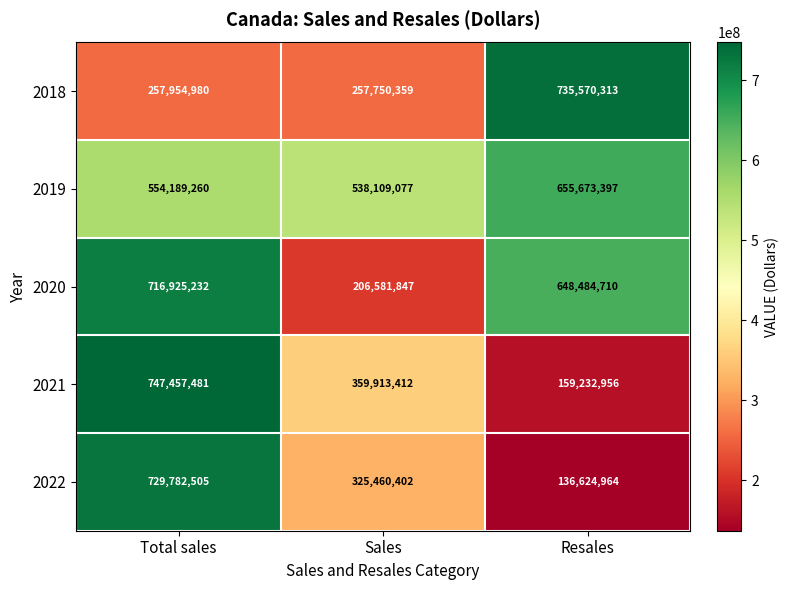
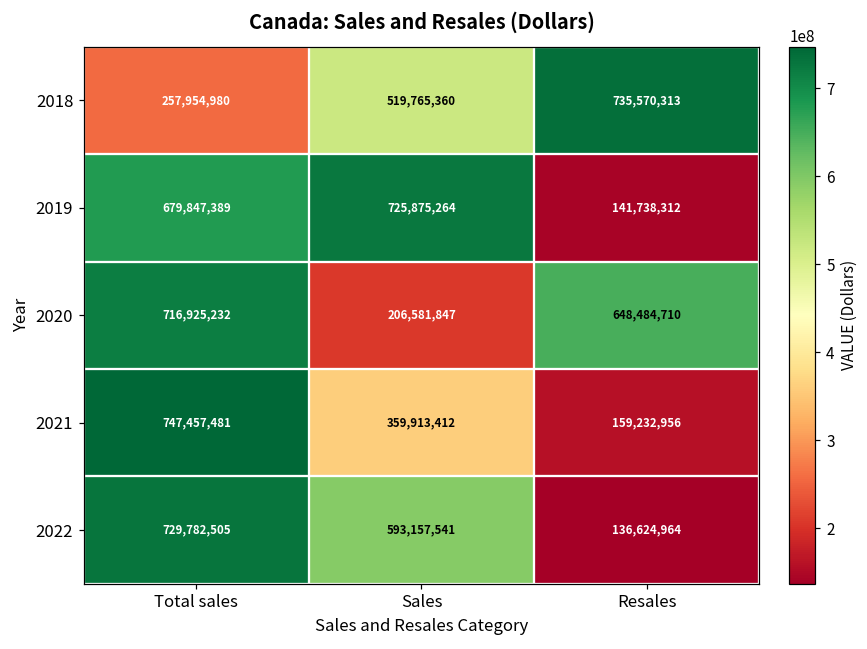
2018, Sales: 257,750,359 -> 519,765,360
2019, Total sales: 554,189,260 -> 679,847,389
2019, Sales: 538,109,077 -> 725,875,264
2019, Resales: 655,673,397 -> 141,738,312
2022, Sales: 325,460,402 -> 593,157,541
